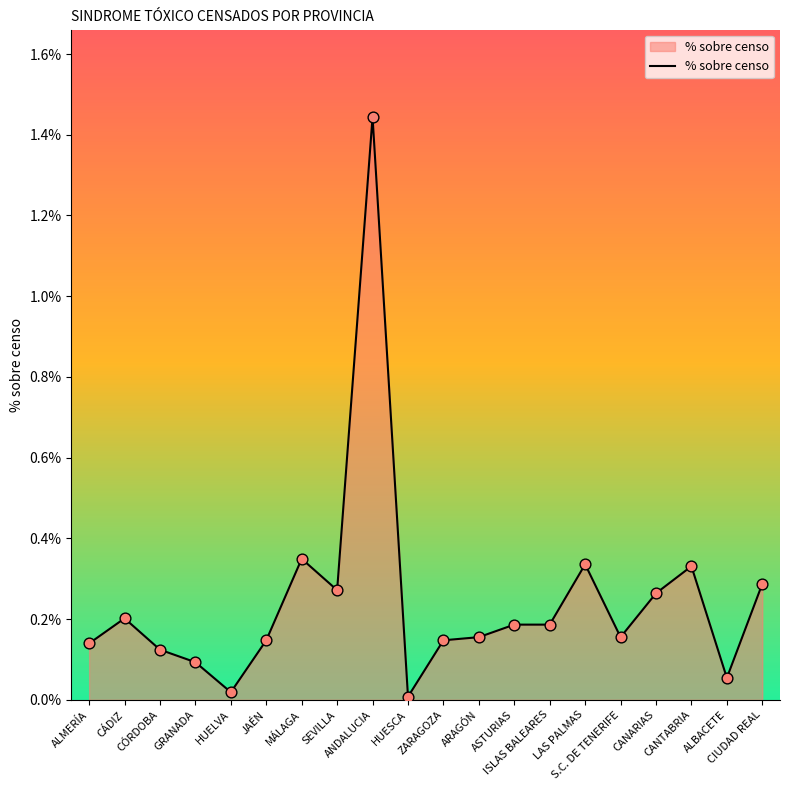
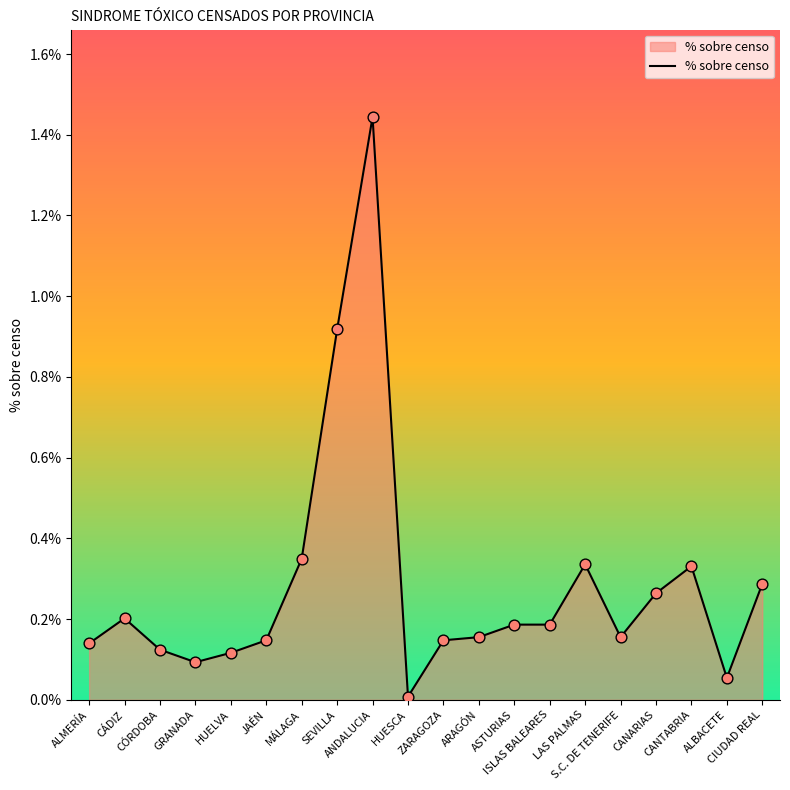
HUELVA: 0.02% -> 0.12%
SEVILLA: 0.27% -> 0.92%
